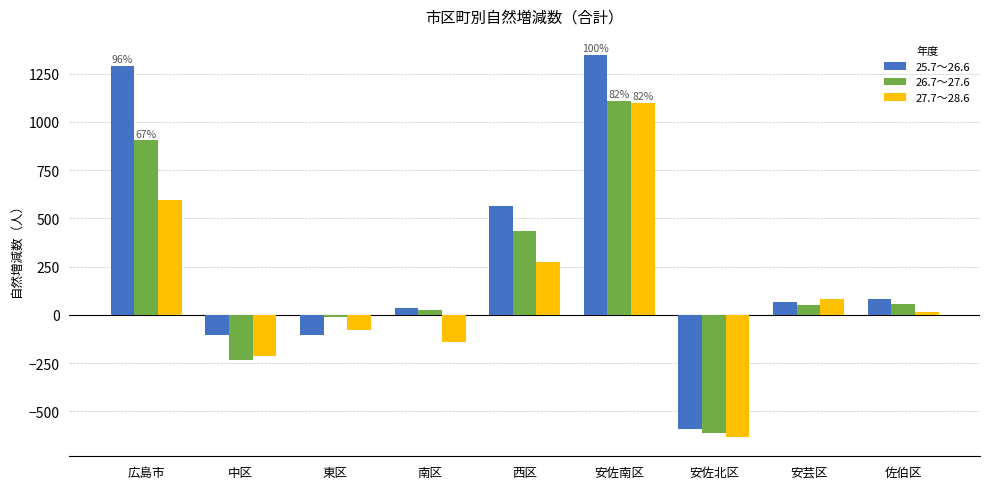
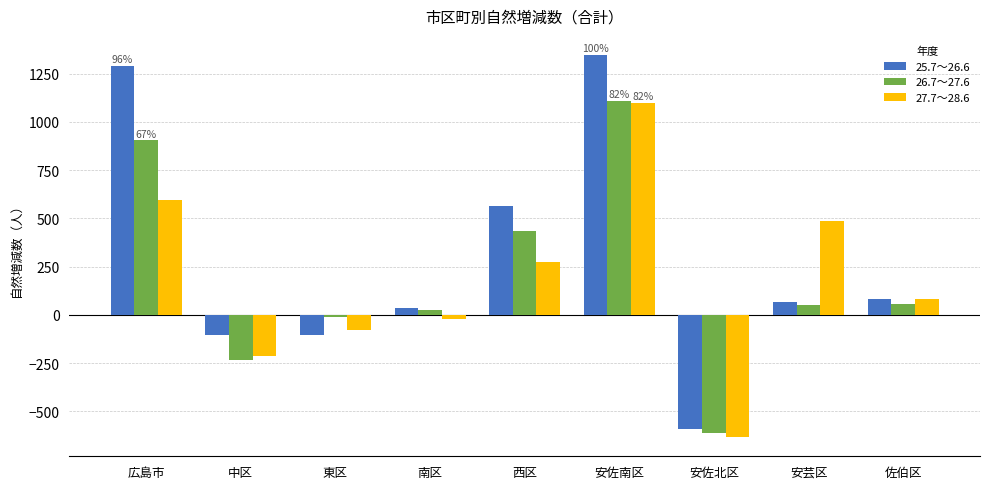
27.7～28.6, 南区: -140 -> -20
27.7～28.6, 安芸区: 80 -> 490
27.7～28.6, 佐伯区: 10 -> 80
